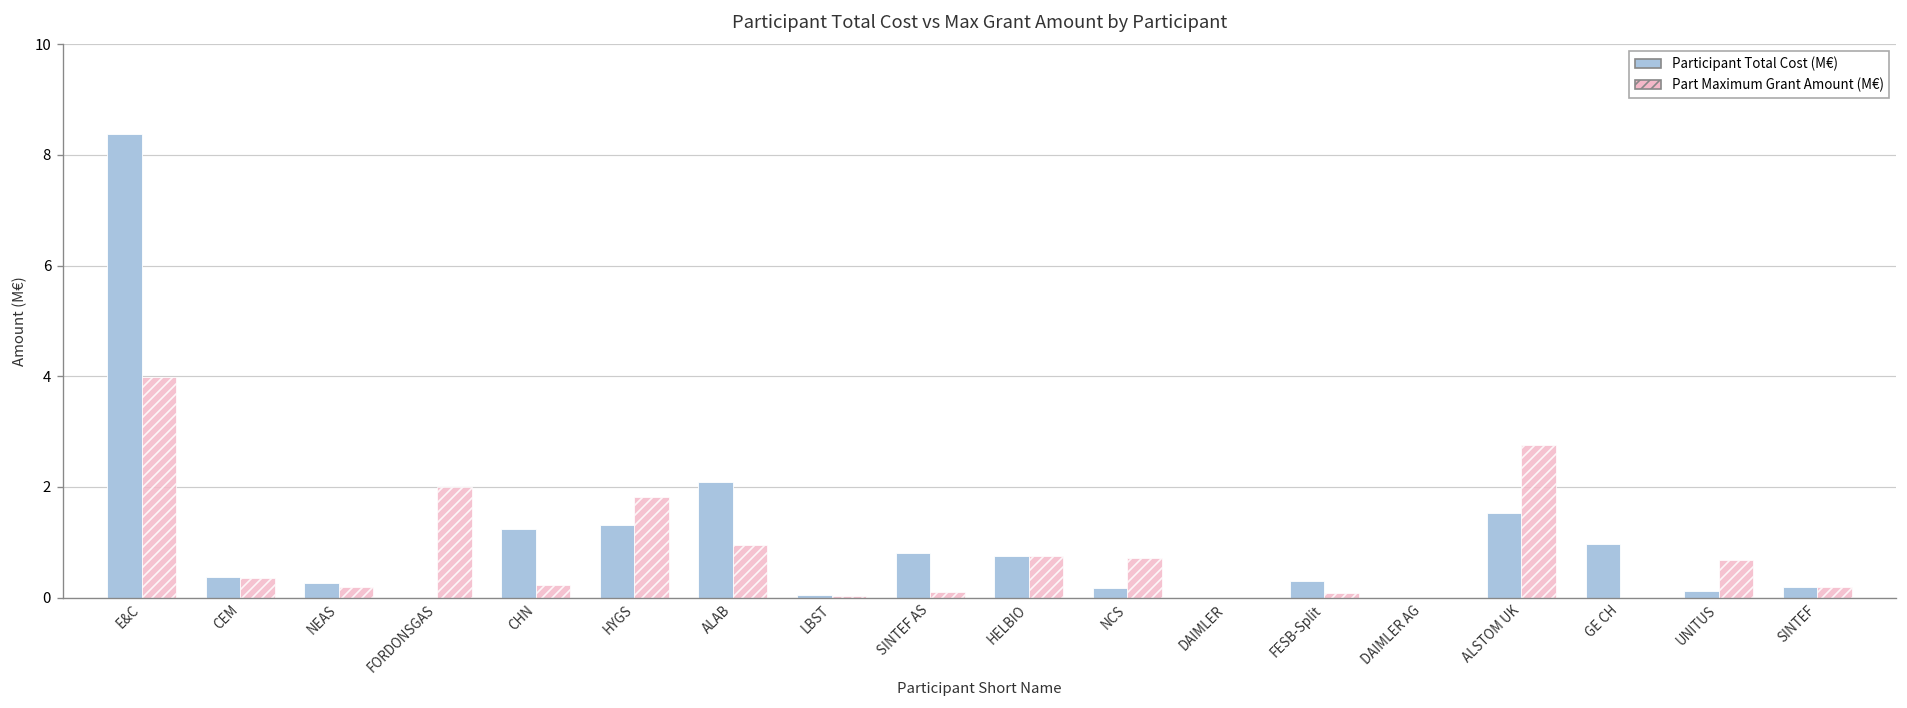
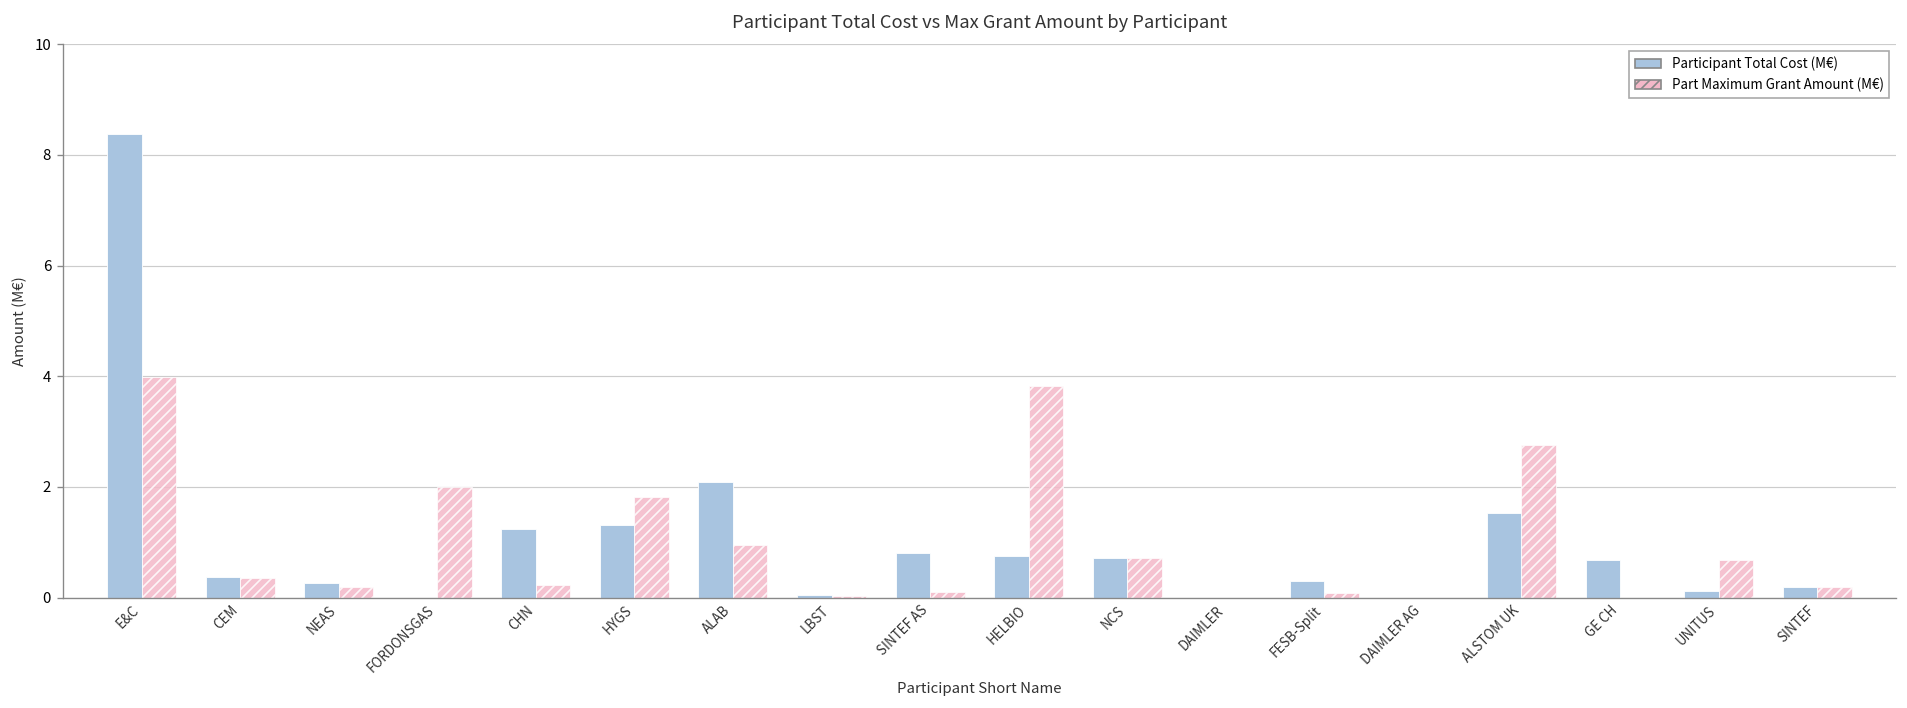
Part Maximum Grant Amount (M€), HELBIO: 0.8 -> 3.8
Participant Total Cost (M€), NCS: 0.2 -> 0.7
Participant Total Cost (M€), GE CH: 1.0 -> 0.7
